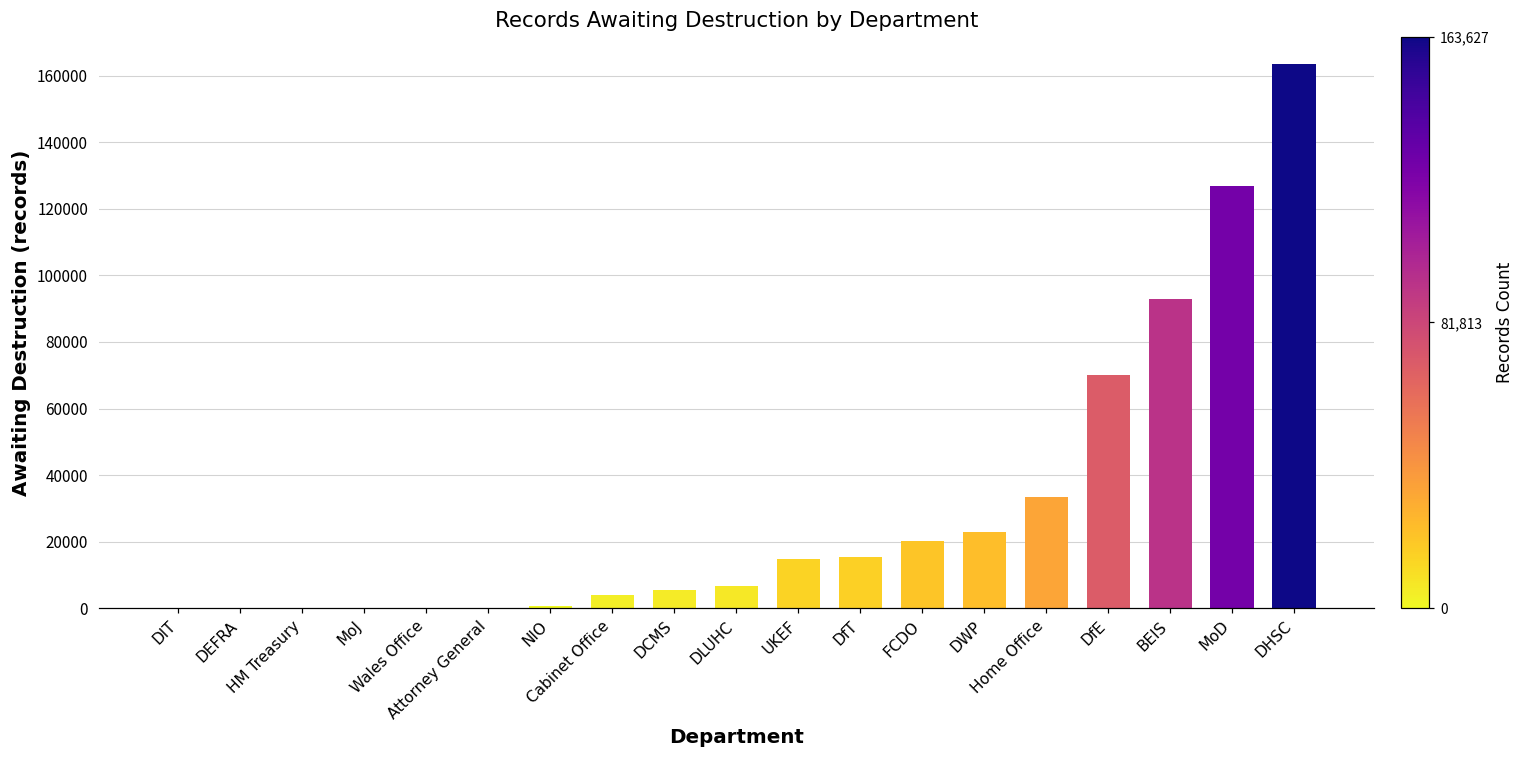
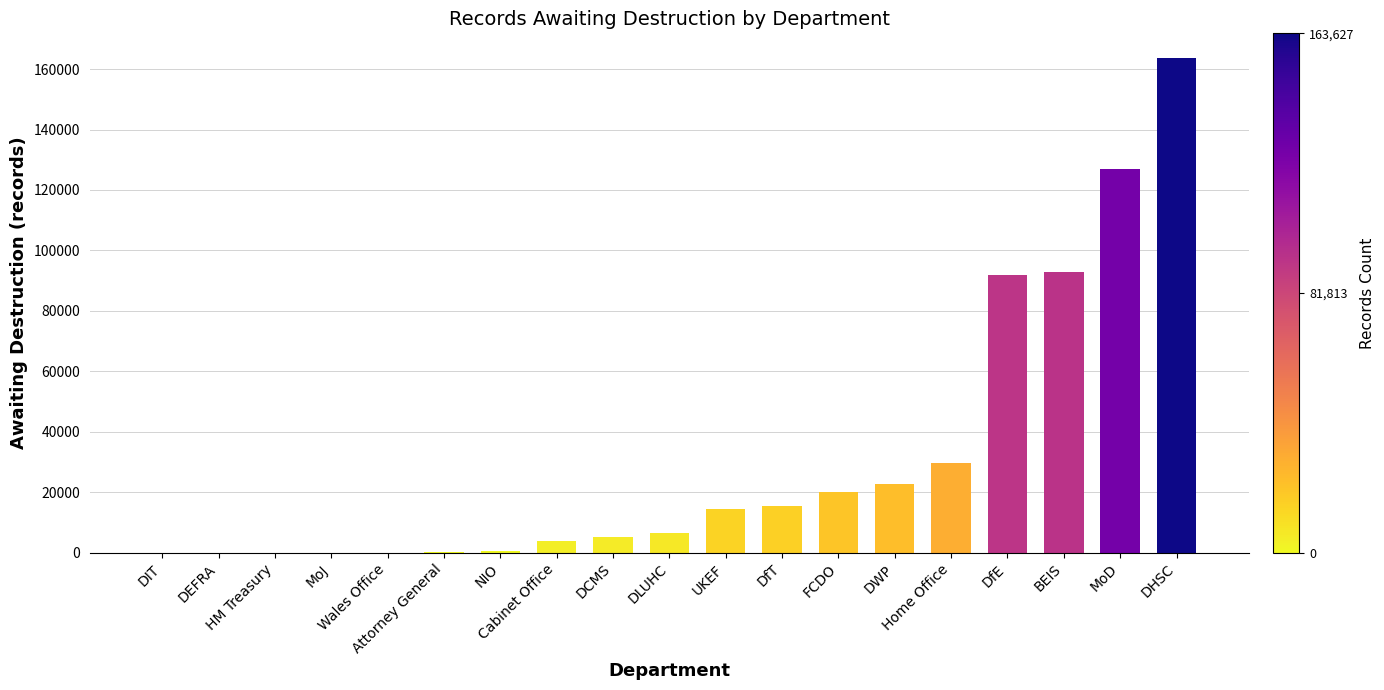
Home Office: 33000 -> 30000
DfE: 70000 -> 92000
